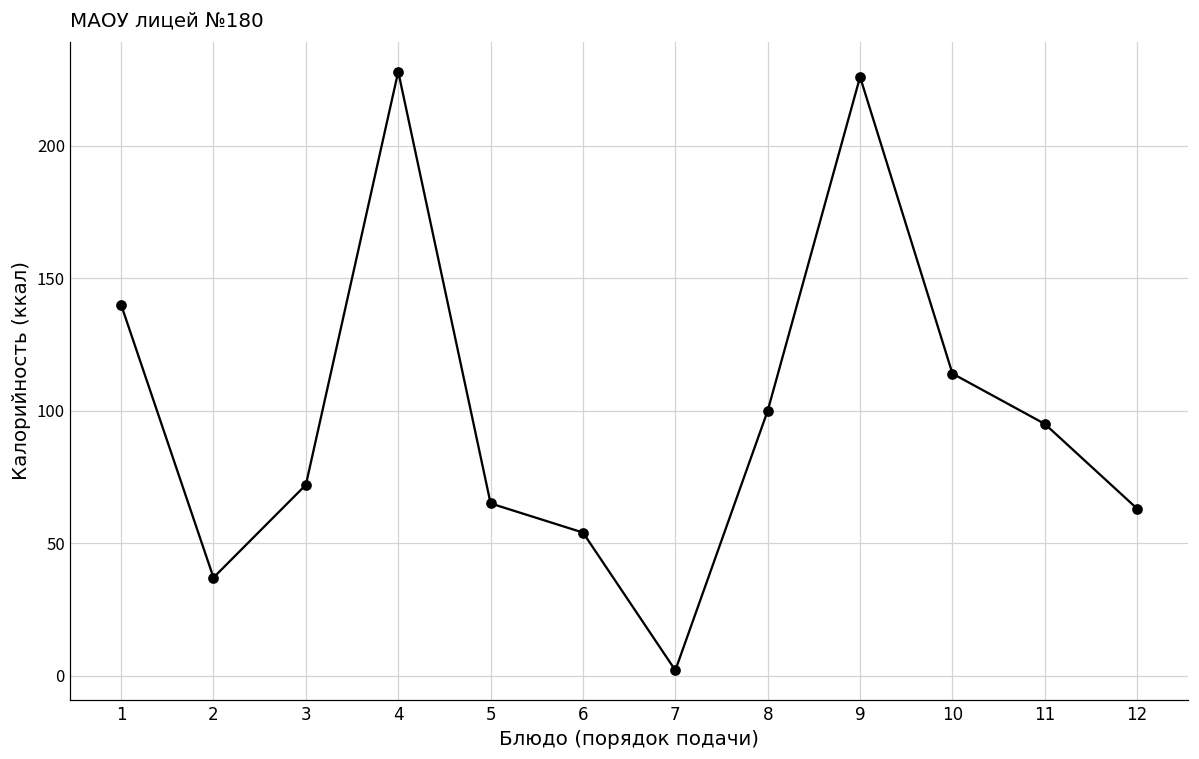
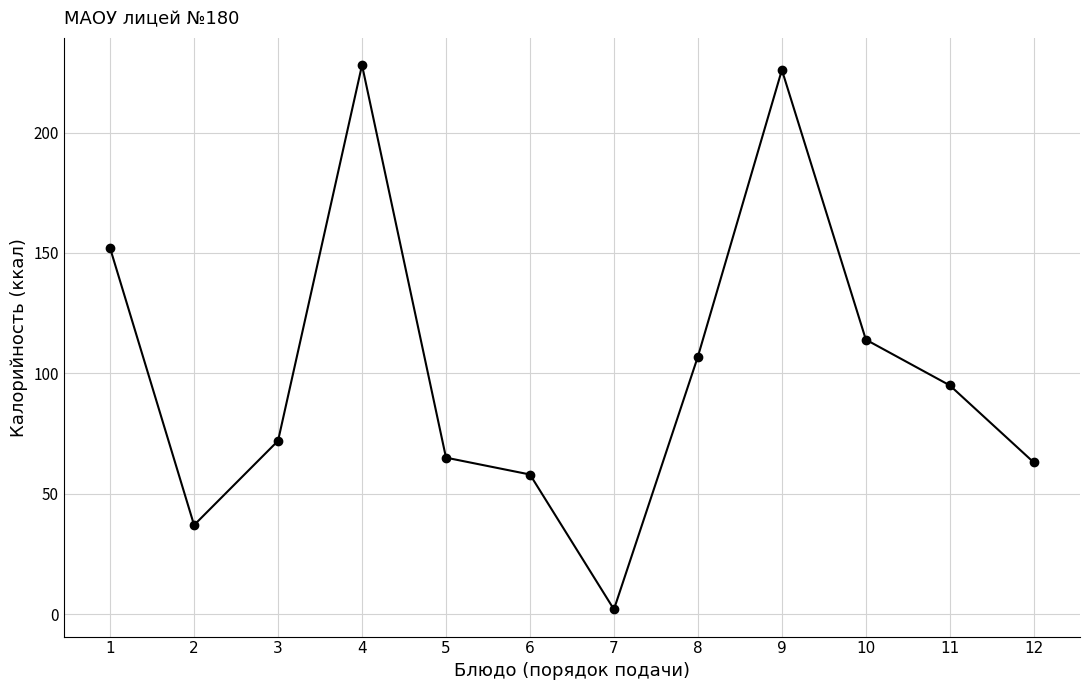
1: 140 -> 152
6: 54 -> 58
8: 100 -> 107
